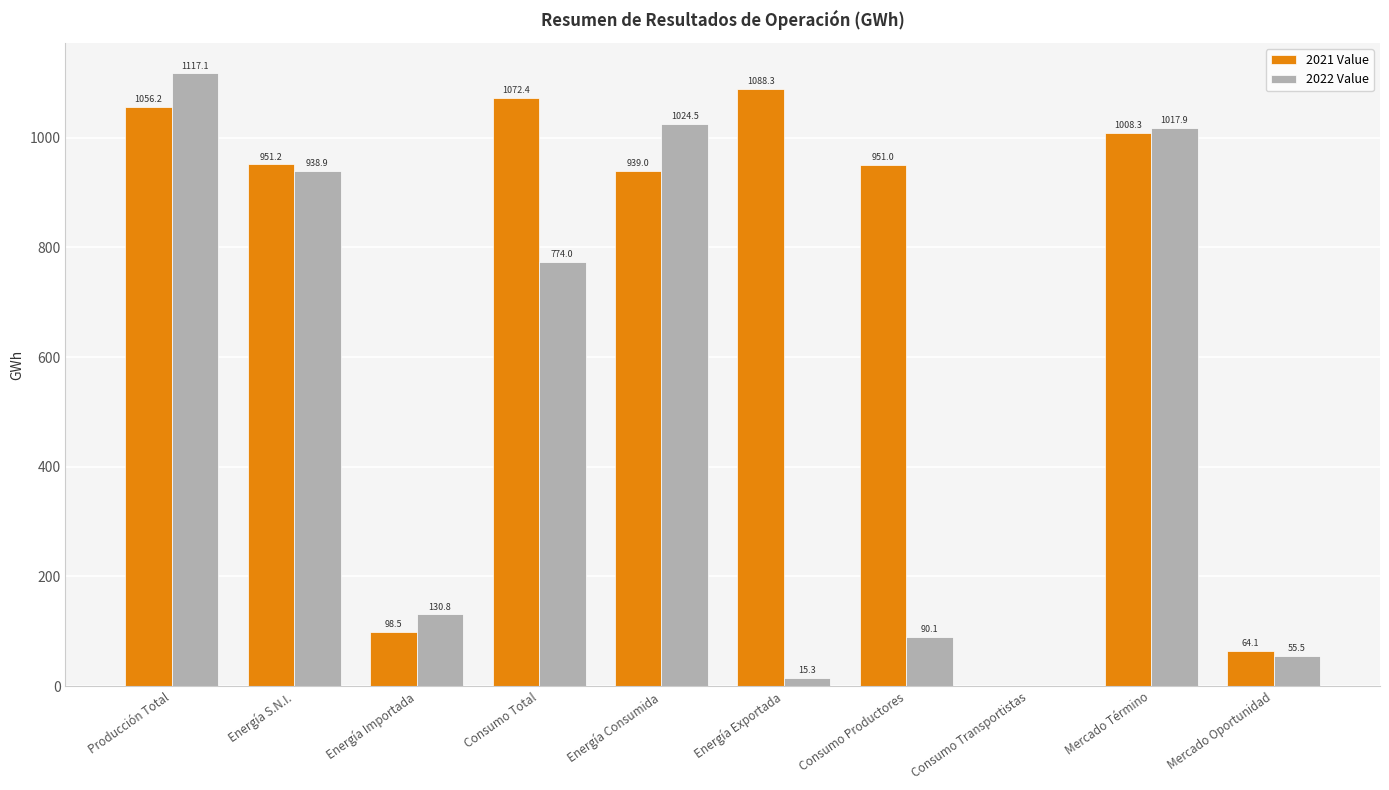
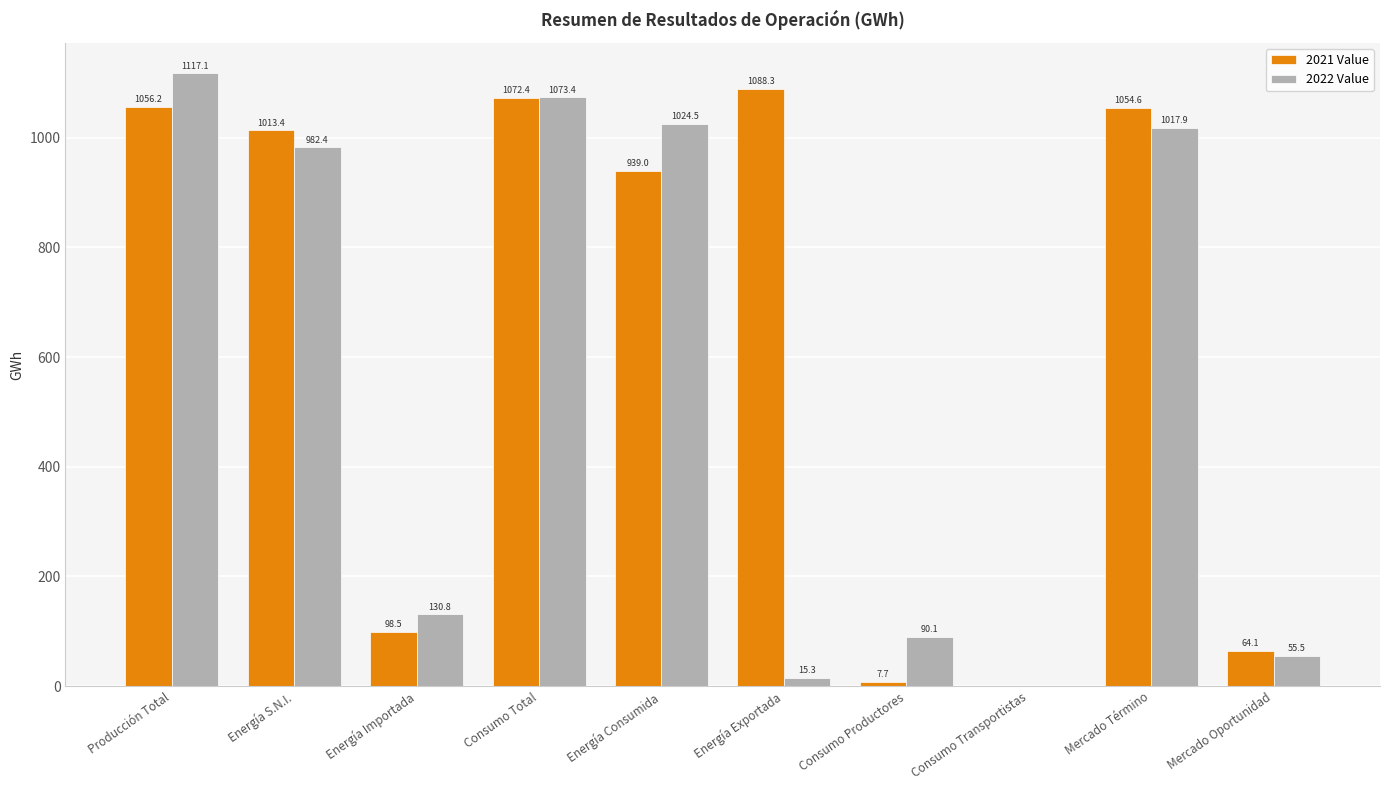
2021 Value, Energía S.N.I.: 951.2 -> 1013.4
2022 Value, Energía S.N.I.: 938.9 -> 982.4
2022 Value, Consumo Total: 774.0 -> 1073.4
2021 Value, Consumo Productores: 951.0 -> 7.7
2021 Value, Mercado Término: 1008.3 -> 1054.6
